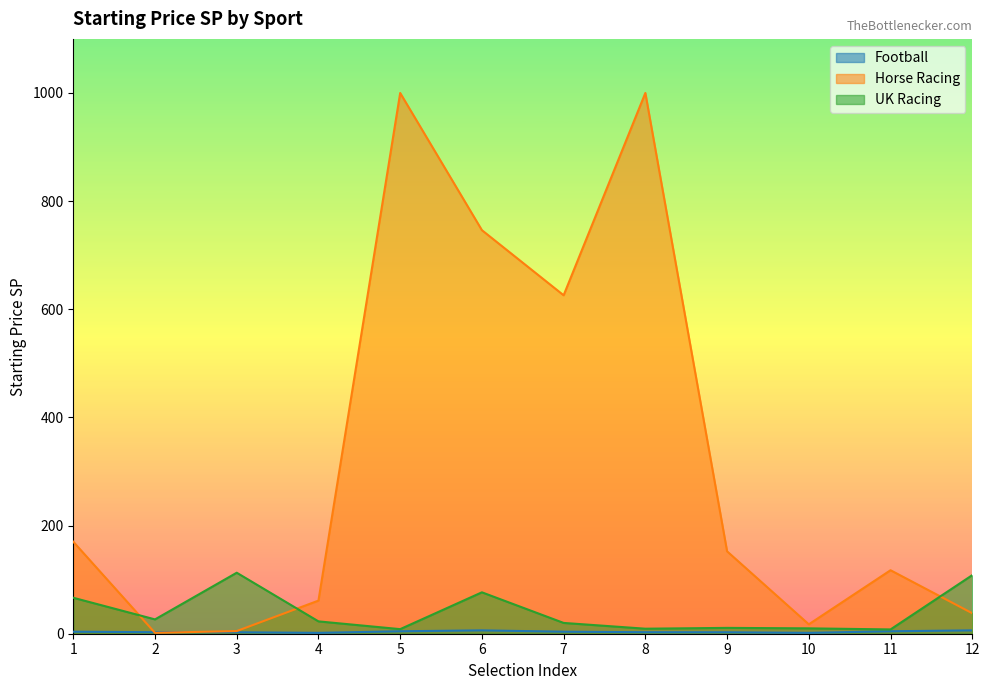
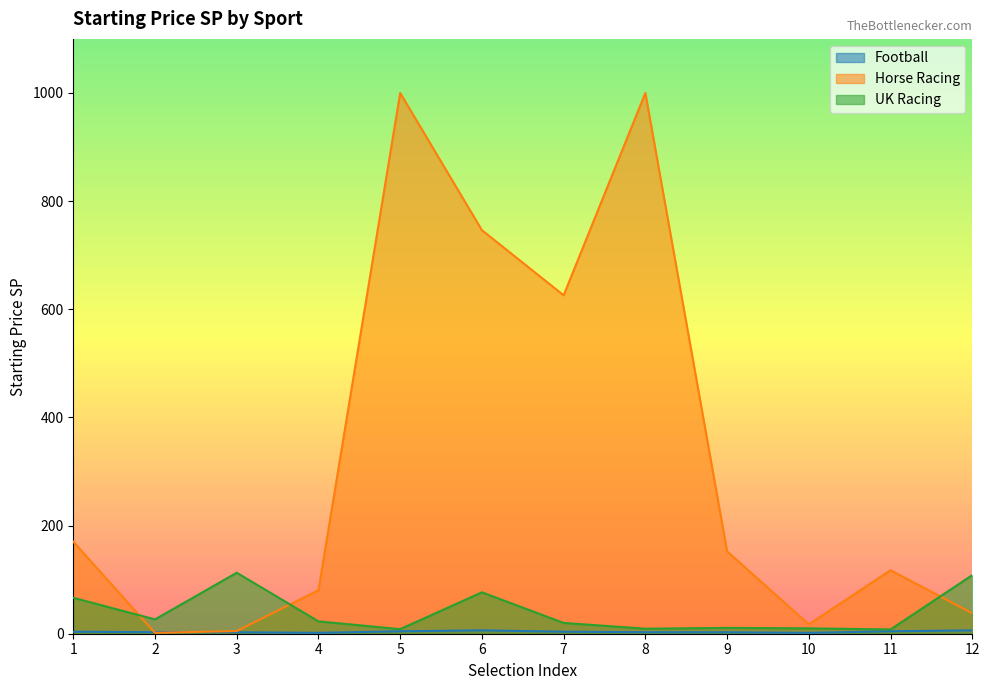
Horse Racing, 4: 60 -> 80
